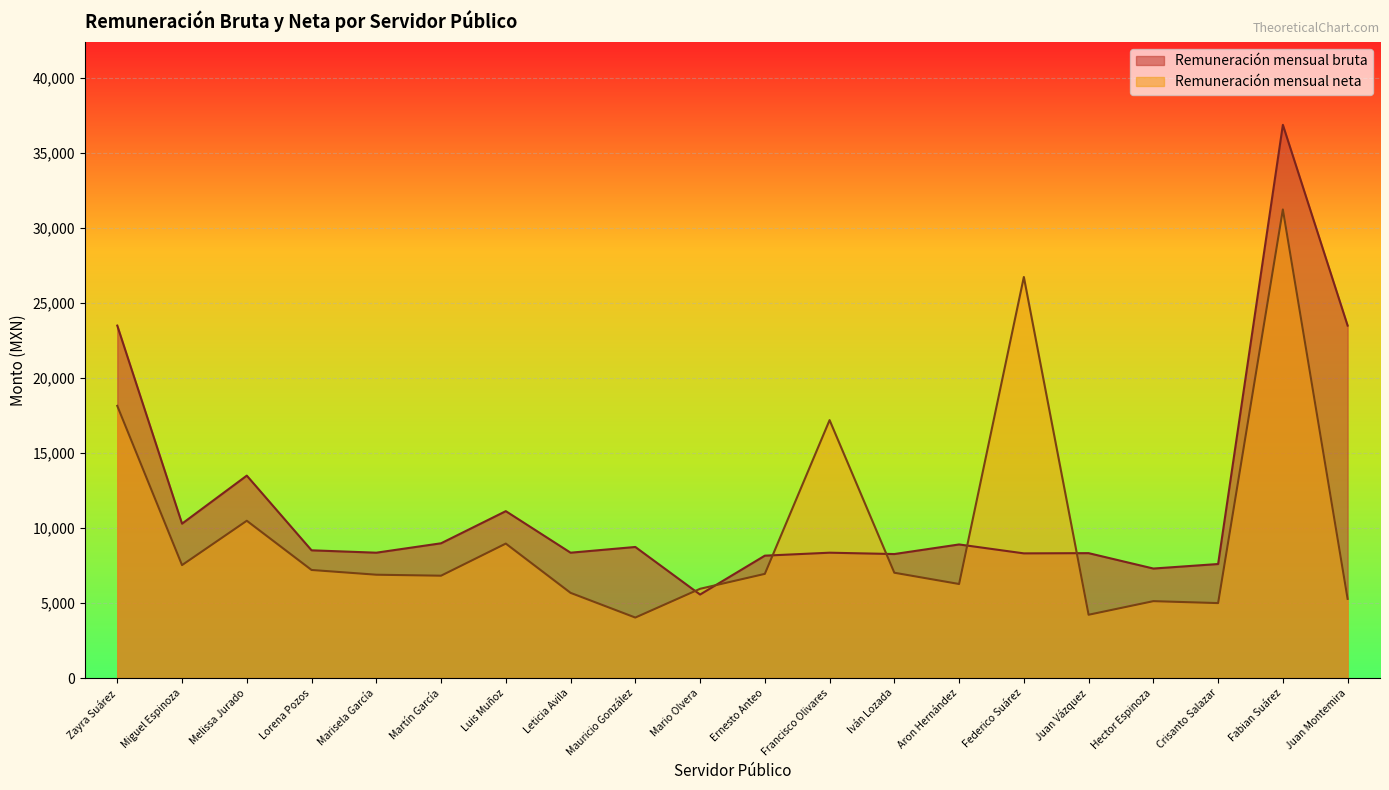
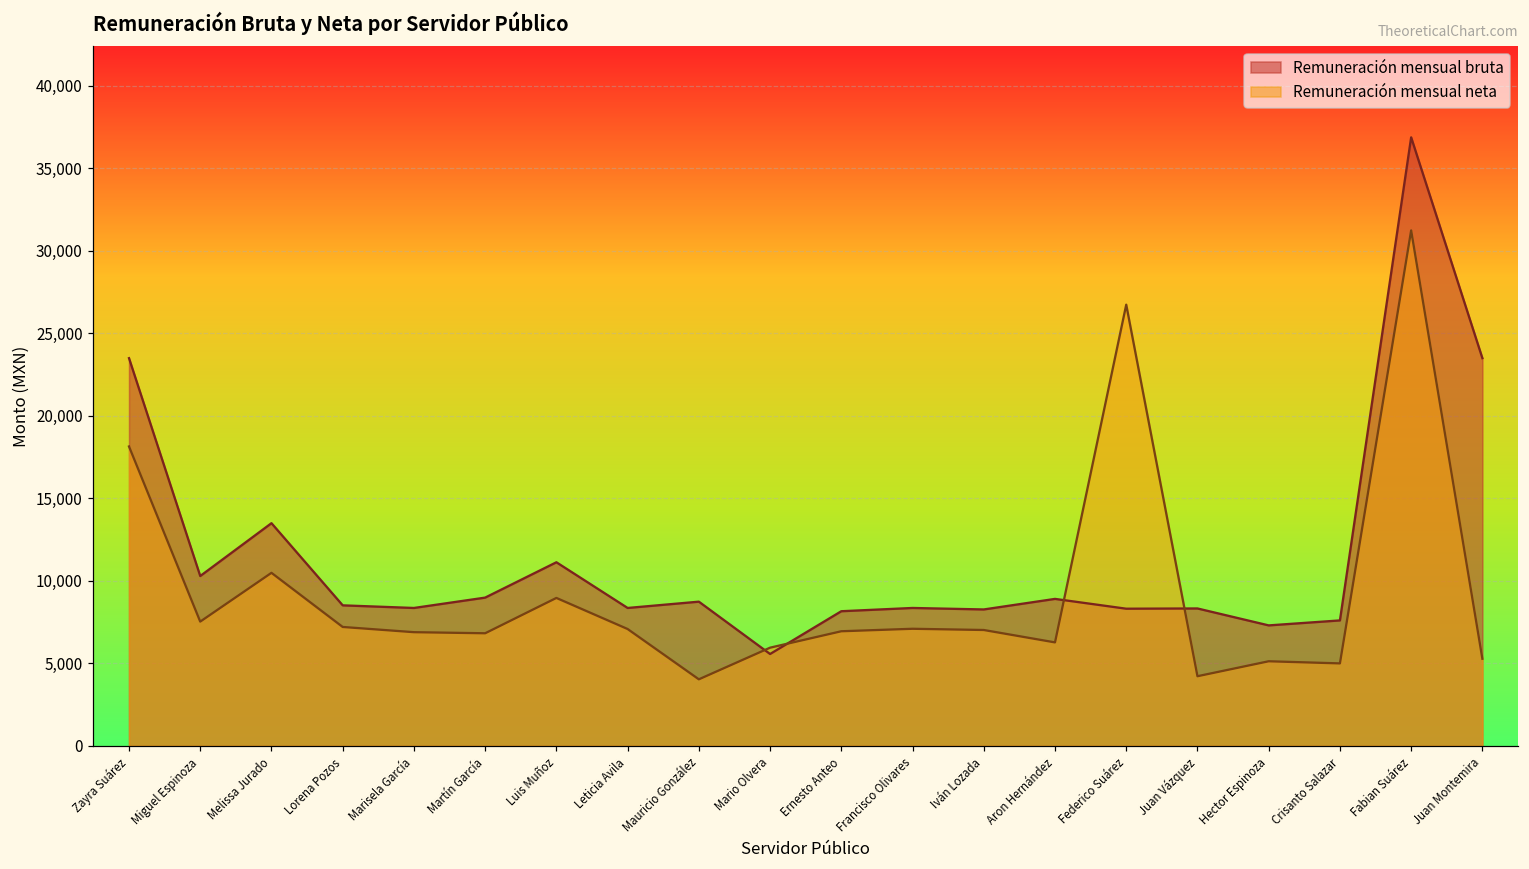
Remuneración mensual neta, Leticia Avila: 5,700 -> 7,100
Remuneración mensual neta, Francisco Olivares: 17,200 -> 7,100
